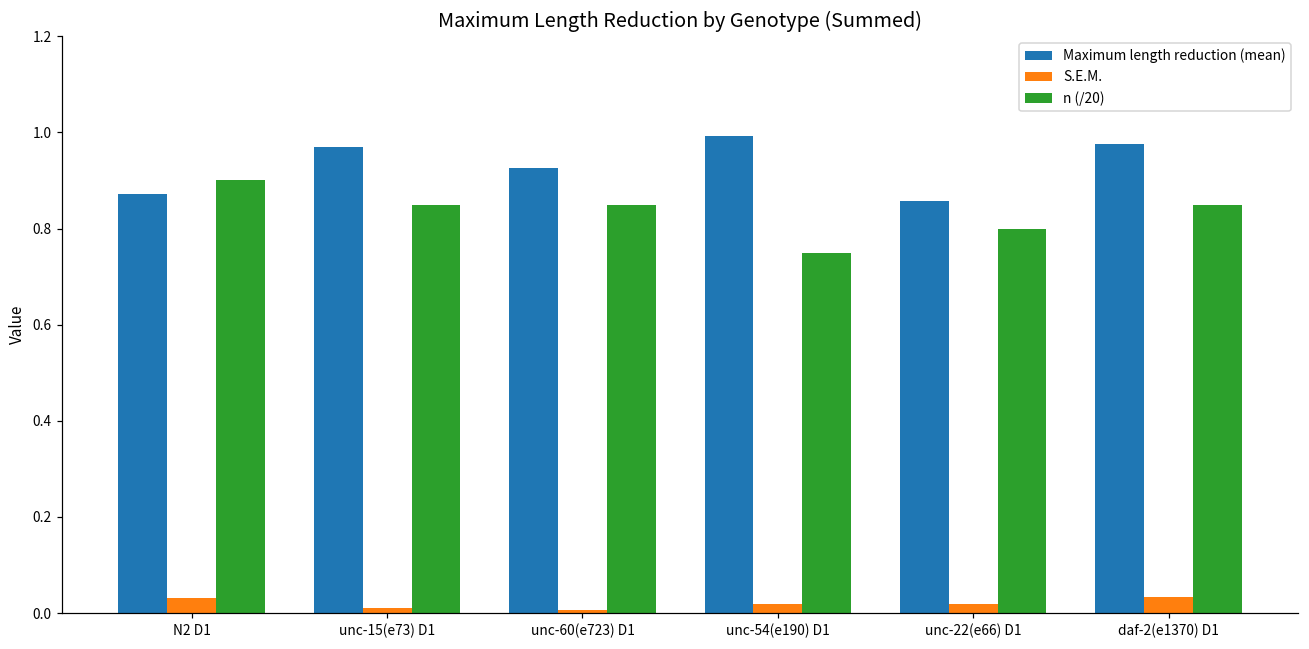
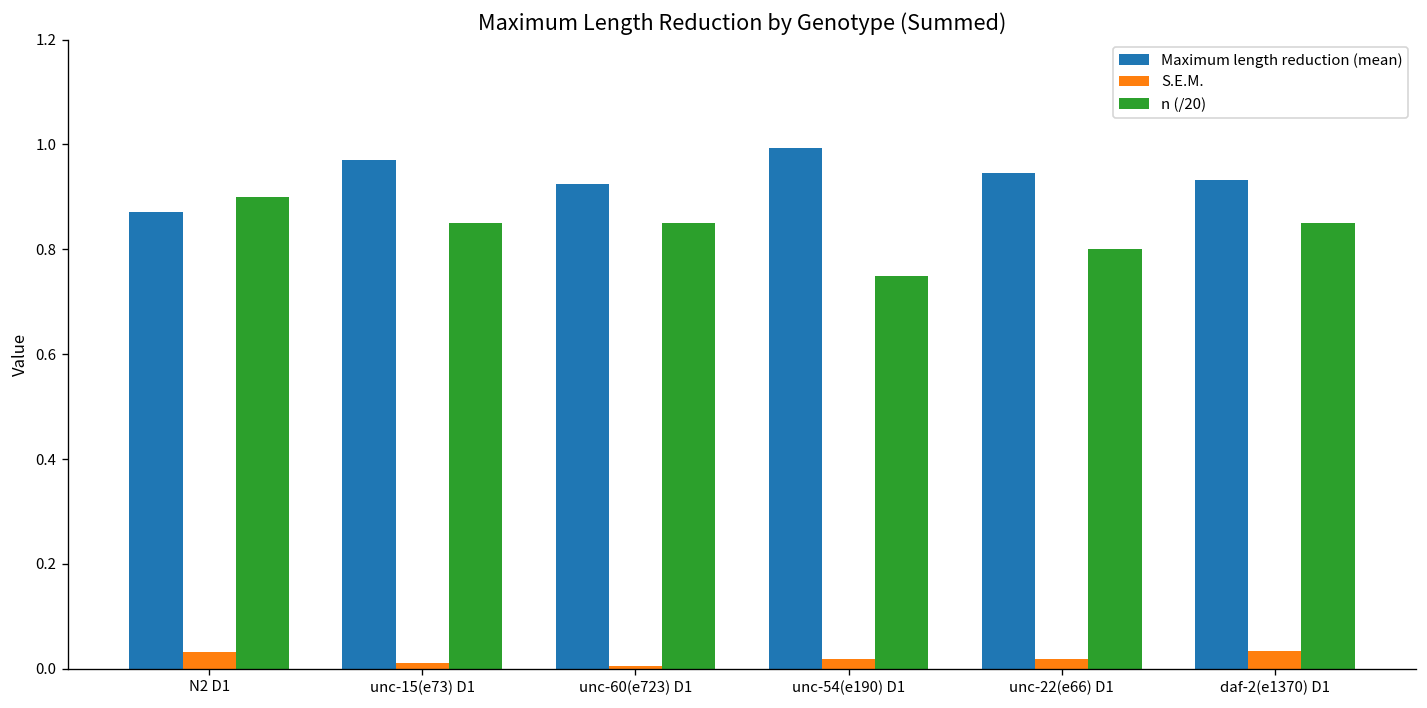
Maximum length reduction (mean), unc-22(e66) D1: 0.86 -> 0.95
Maximum length reduction (mean), daf-2(e1370) D1: 0.98 -> 0.93
